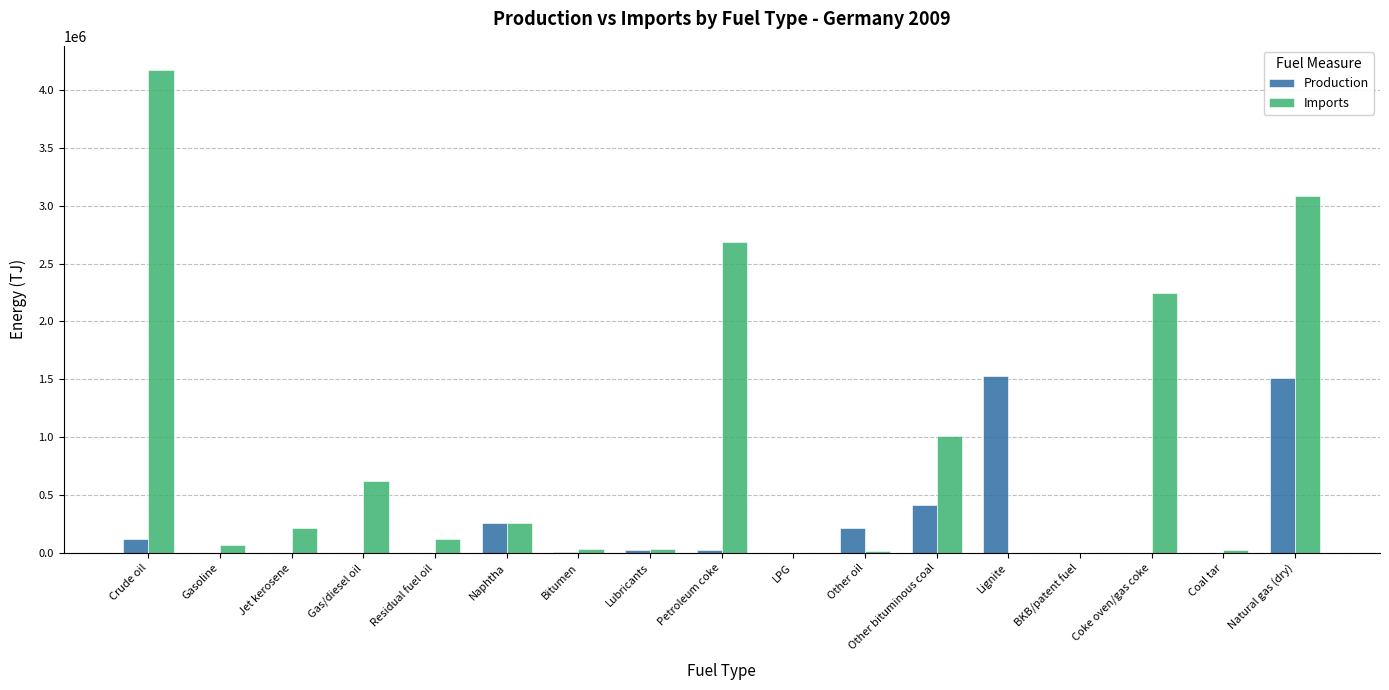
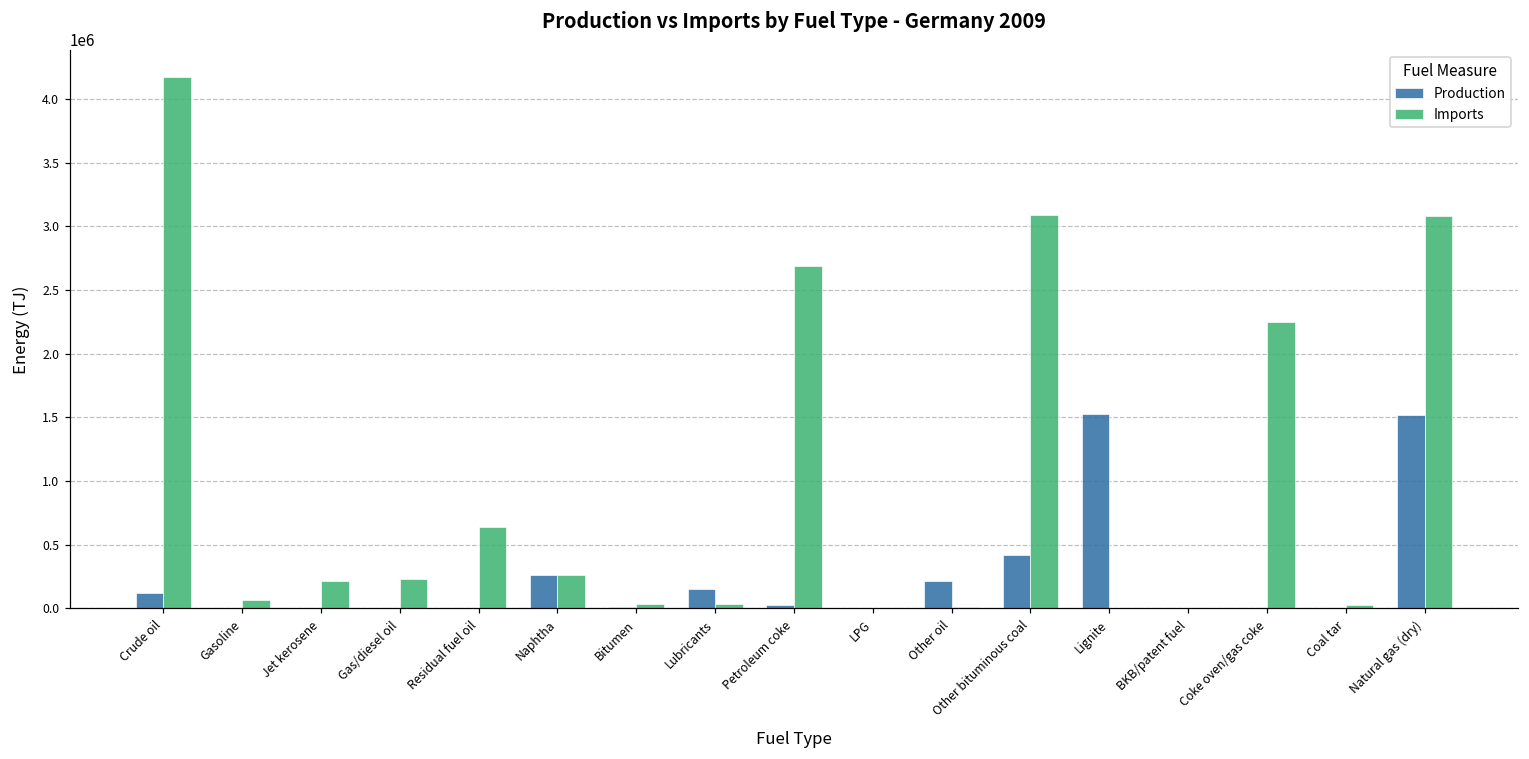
Imports, Gas/diesel oil: 620000 -> 230000
Imports, Residual fuel oil: 120000 -> 640000
Production, Lubricants: 20000 -> 150000
Imports, Other bituminous coal: 1010000 -> 3090000
